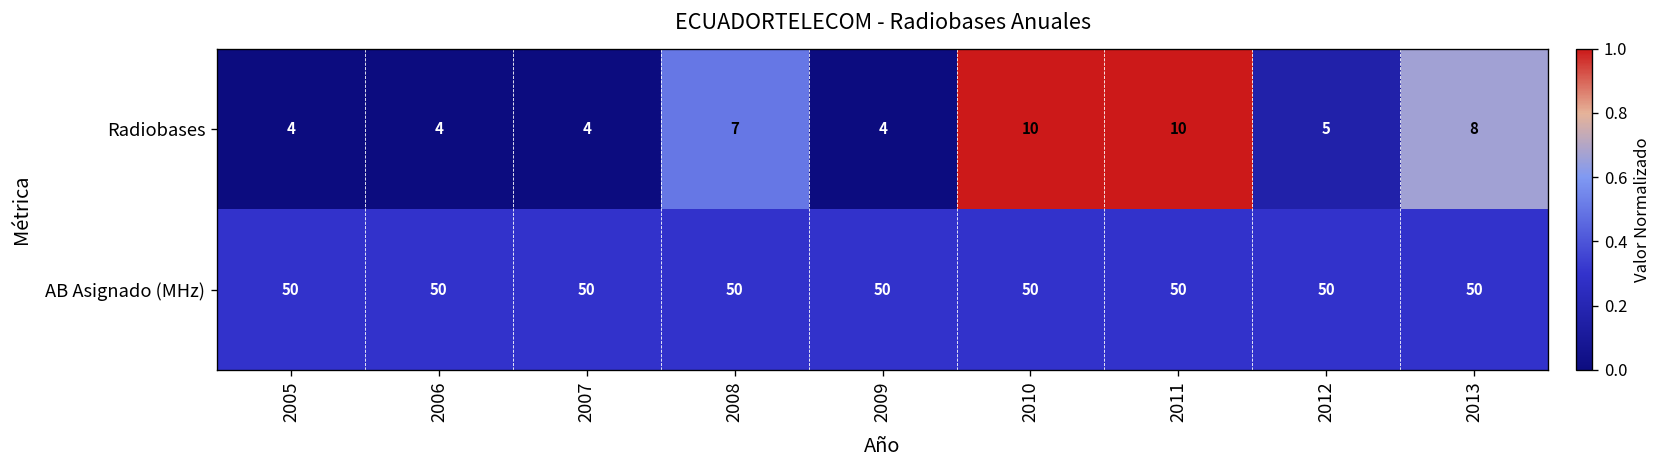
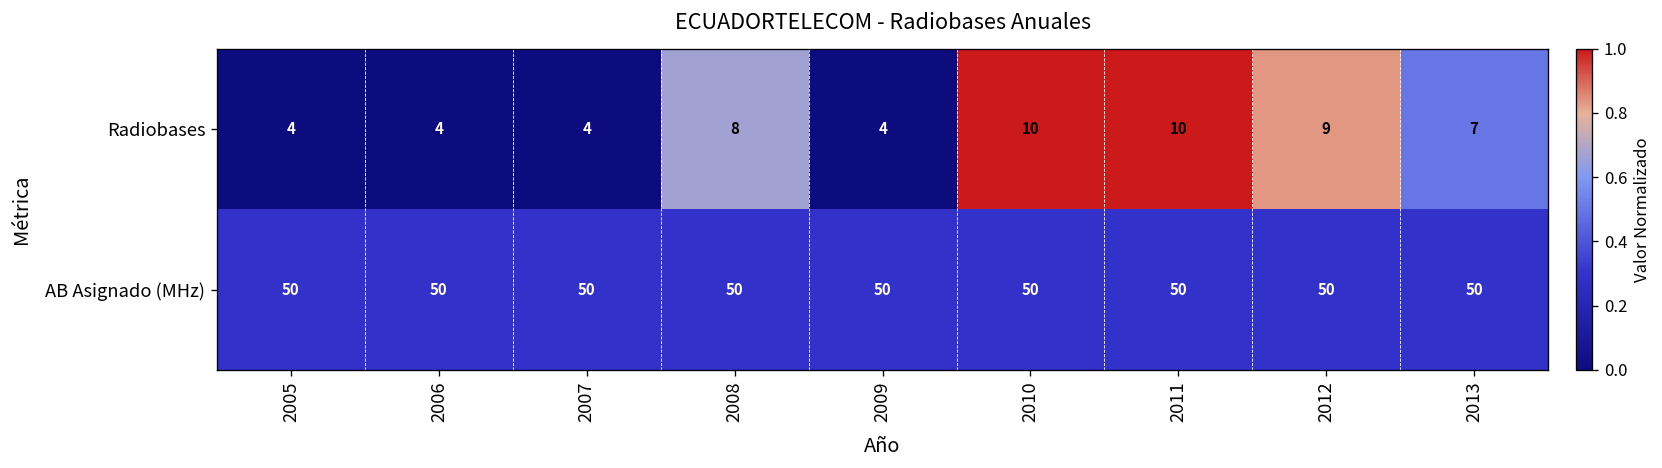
Radiobases, 2008: 7 -> 8
Radiobases, 2012: 5 -> 9
Radiobases, 2013: 8 -> 7
